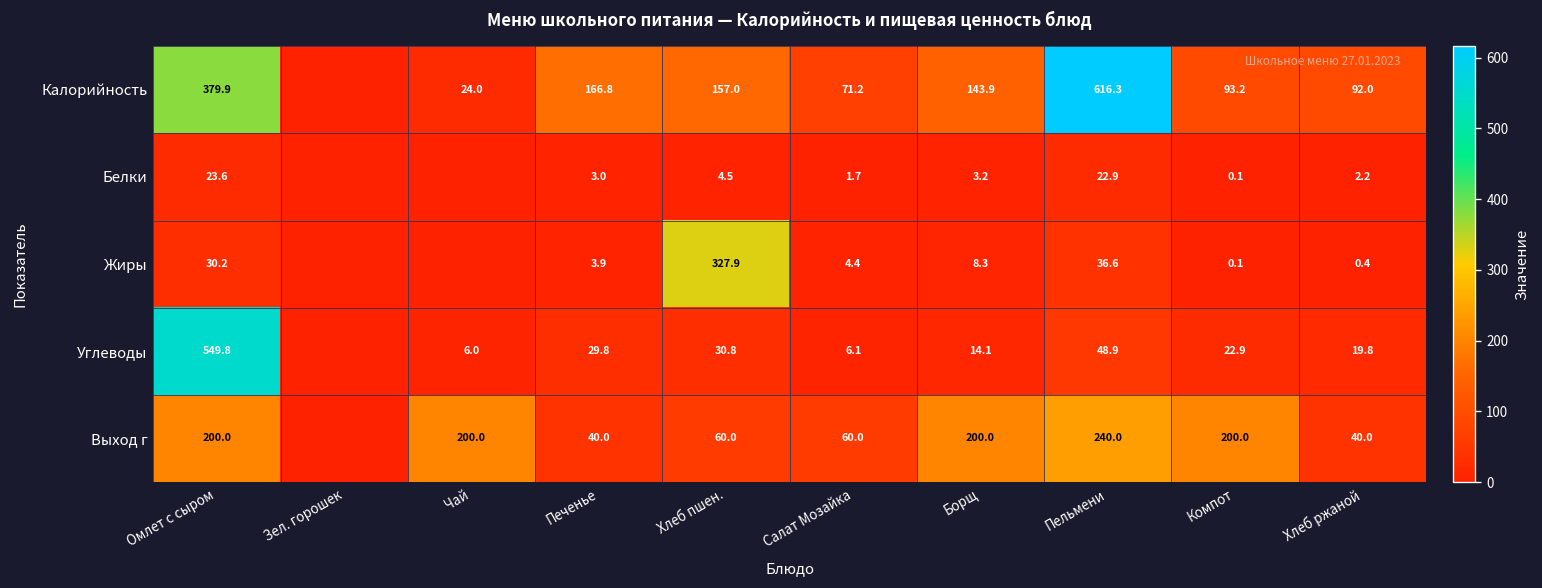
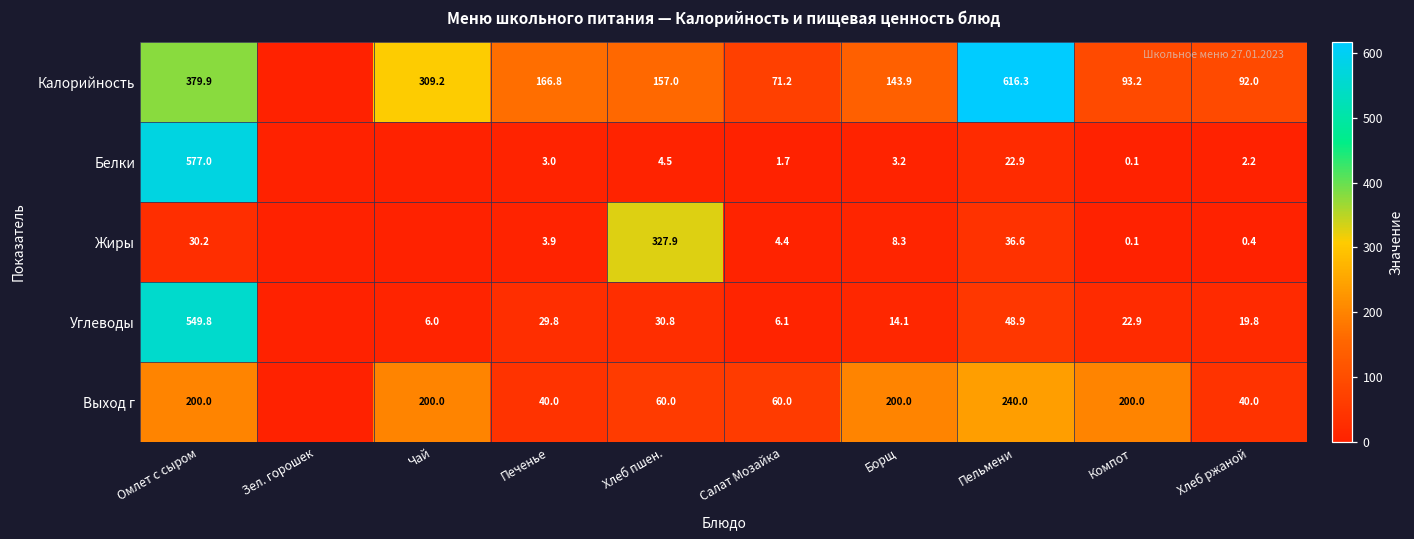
Калорийность, Чай: 24.0 -> 309.2
Белки, Омлет с сыром: 23.6 -> 577.0
